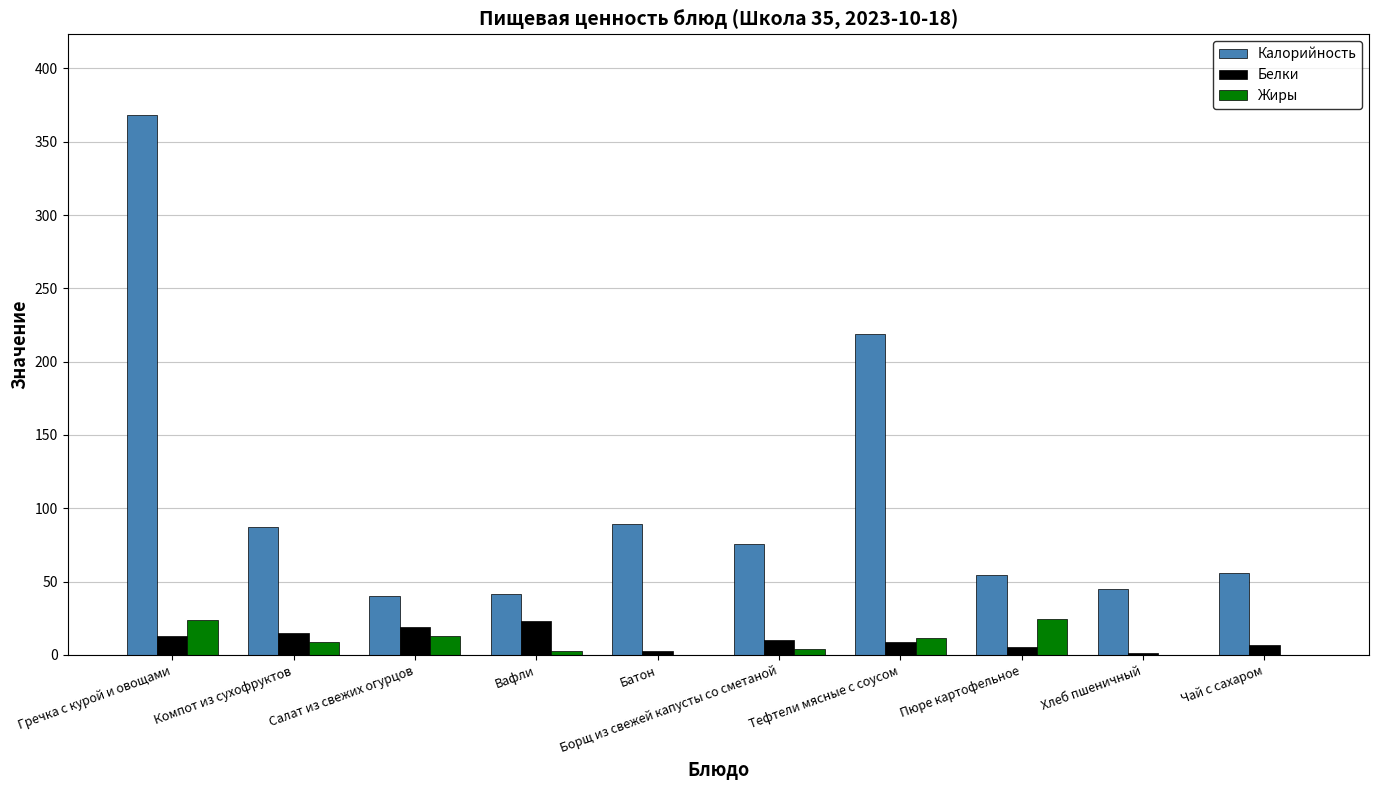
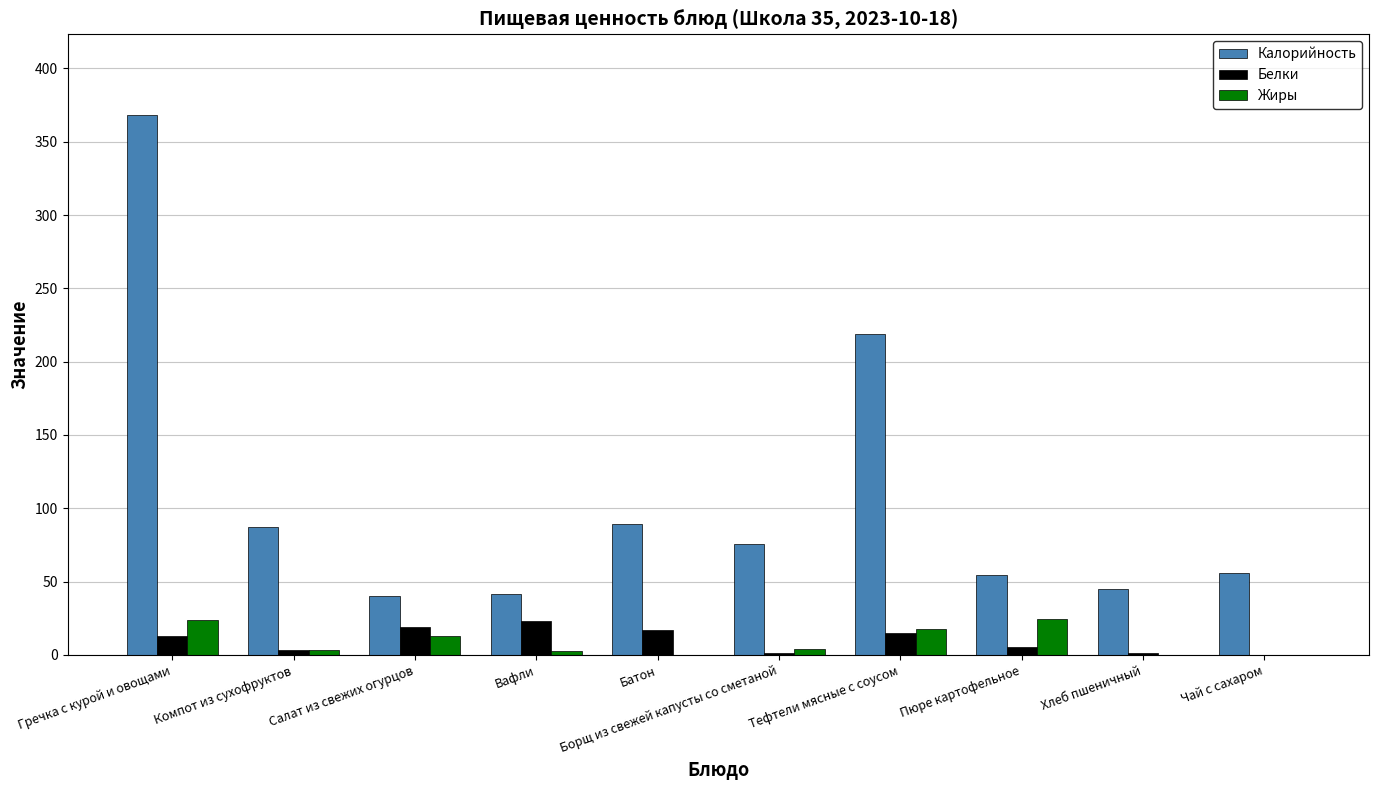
Белки, Компот из сухофруктов: 15 -> 4
Жиры, Компот из сухофруктов: 9 -> 3
Белки, Батон: 3 -> 17
Белки, Борщ из свежей капусты со сметаной: 10 -> 2
Белки, Тефтели мясные с соусом: 9 -> 15
Жиры, Тефтели мясные с соусом: 11 -> 17
Белки, Чай с сахаром: 7 -> 0
